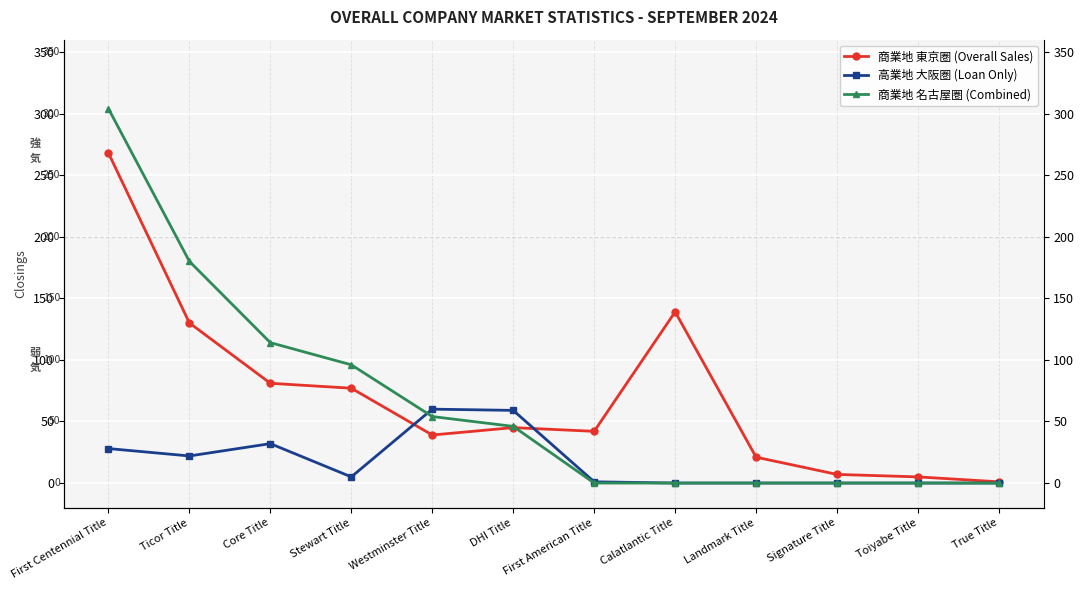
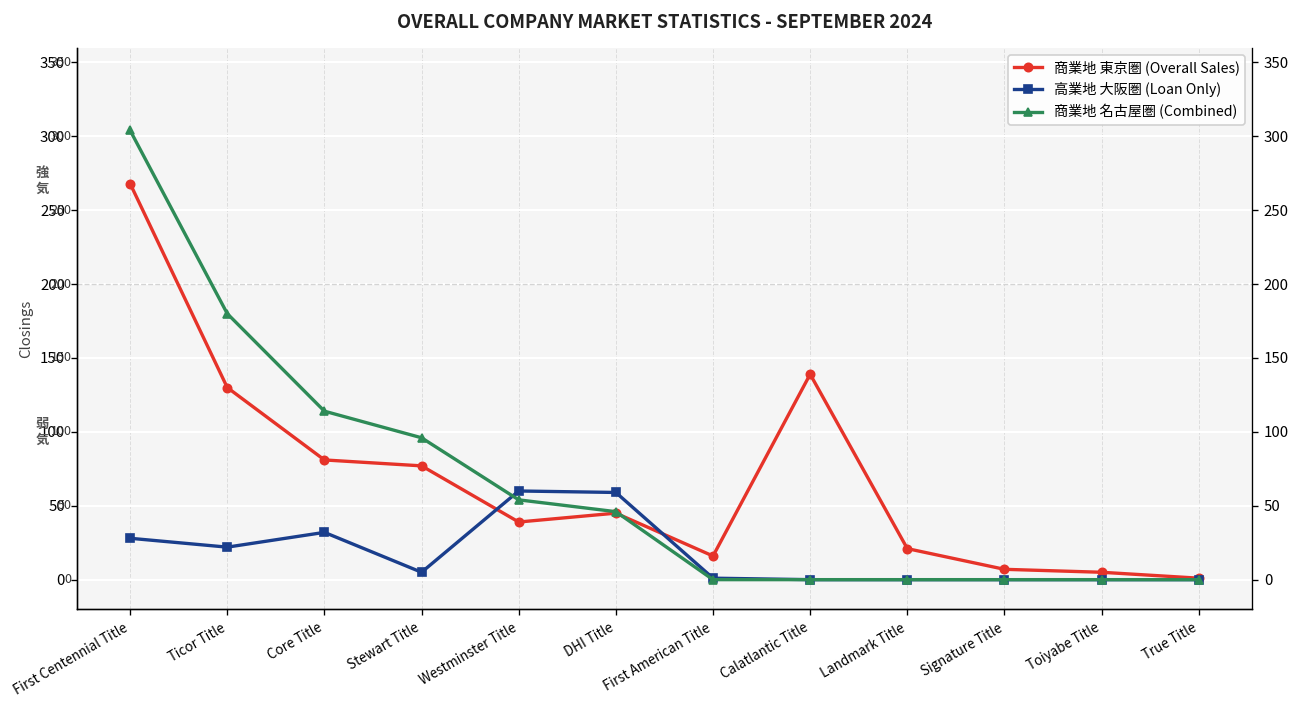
商業地 東京圏 (Overall Sales), First American Title: 42 -> 16
